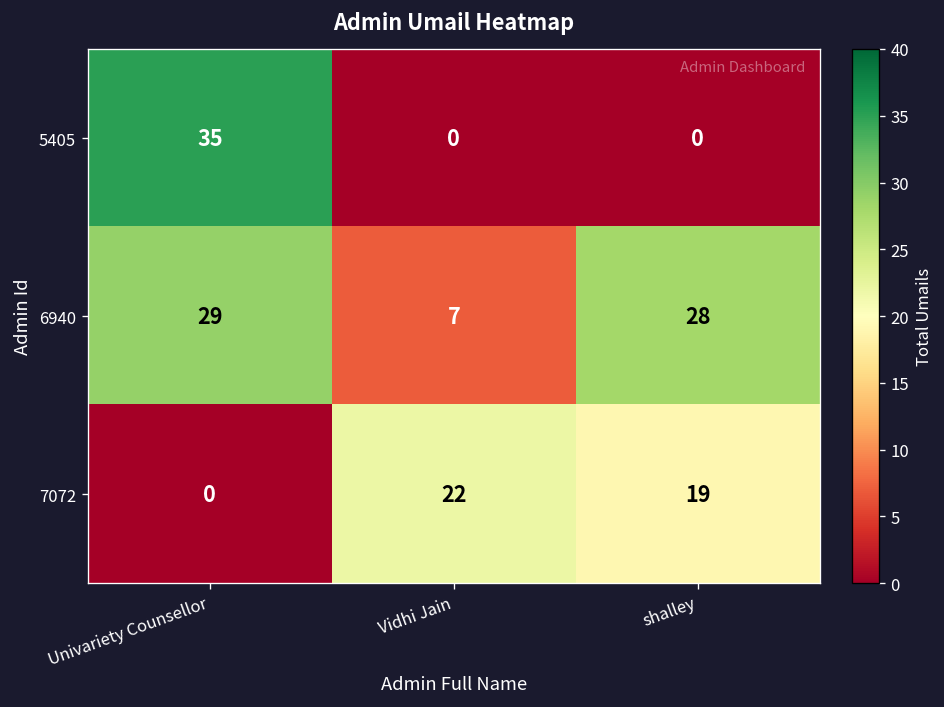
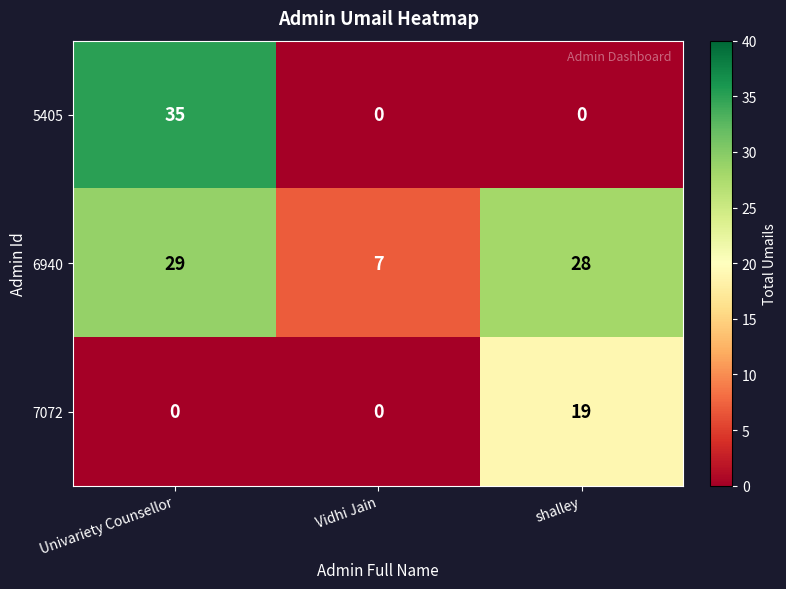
7072, Vidhi Jain: 22 -> 0
